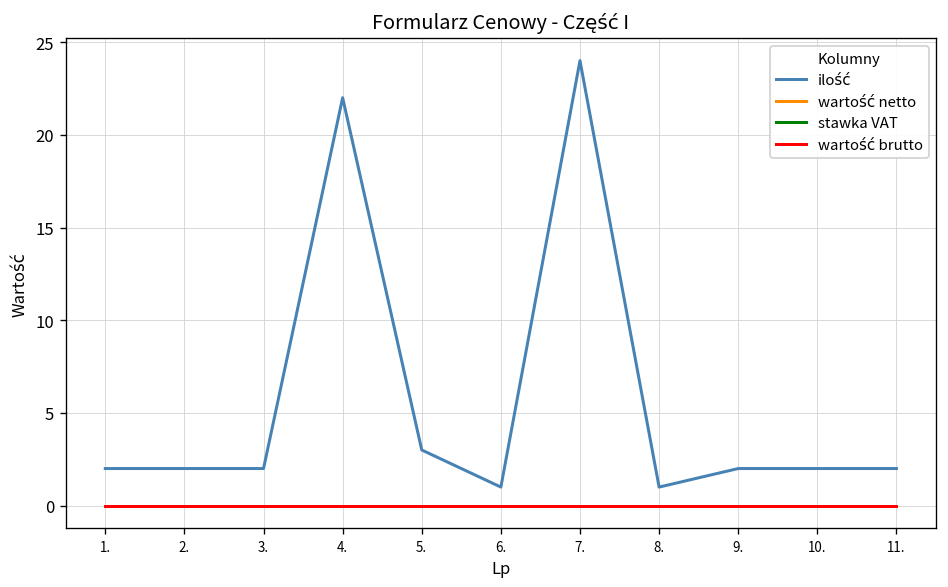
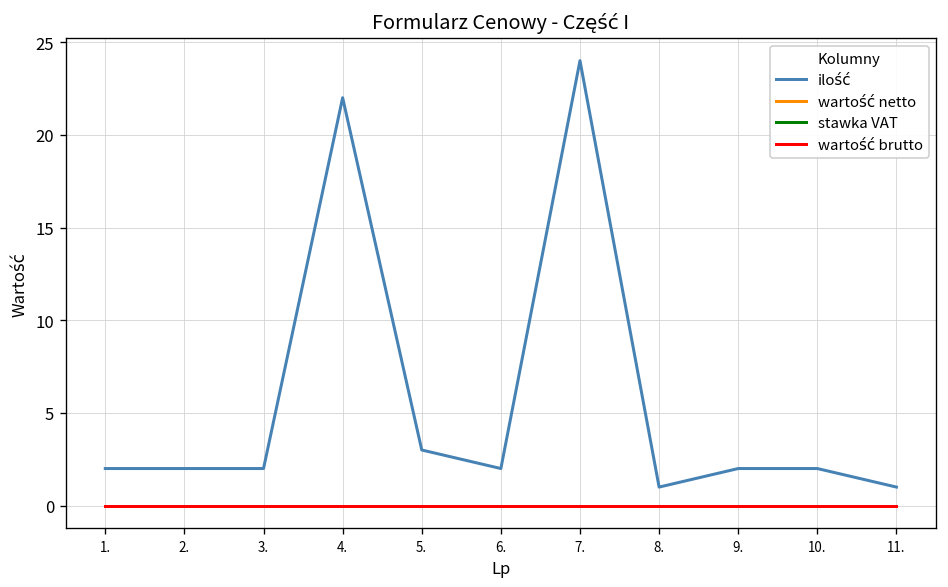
ilość, 6.: 1 -> 2
ilość, 11.: 2 -> 1
